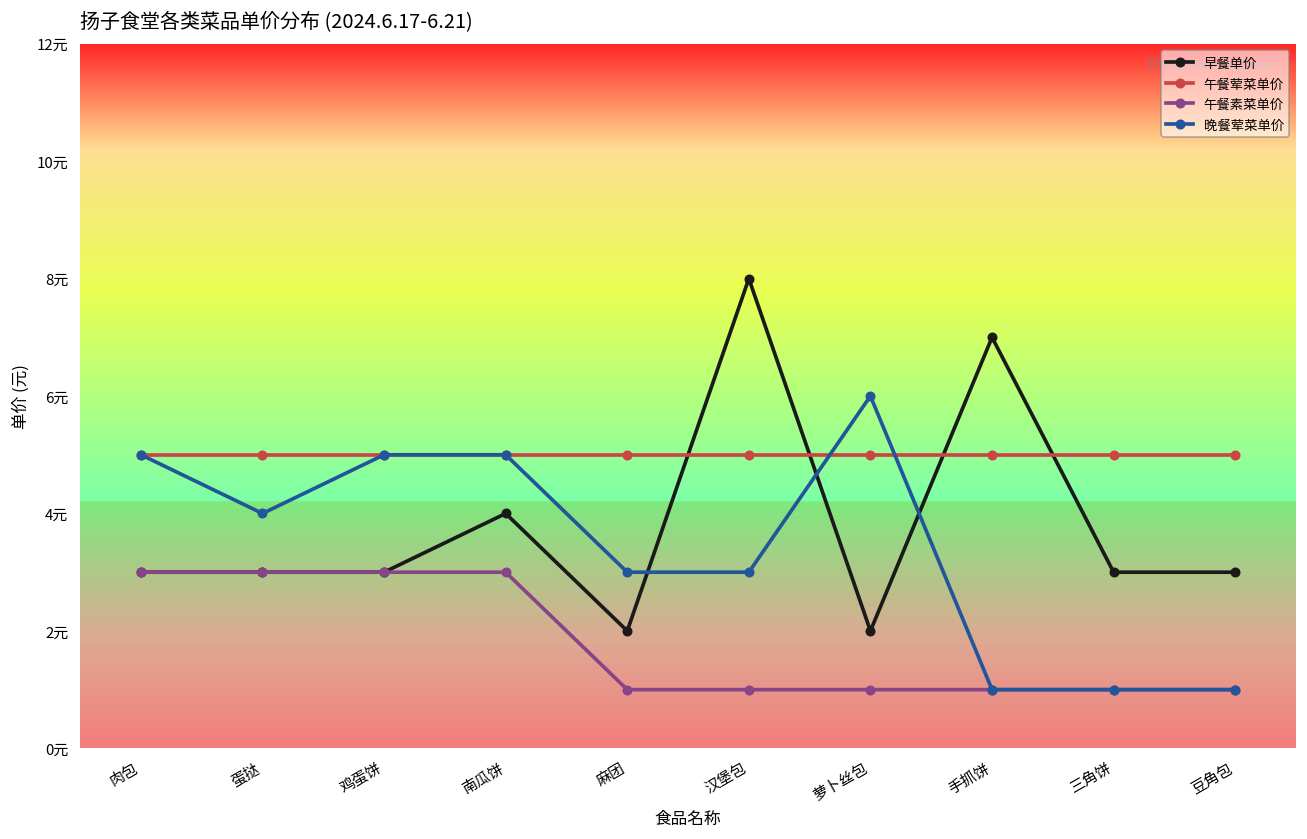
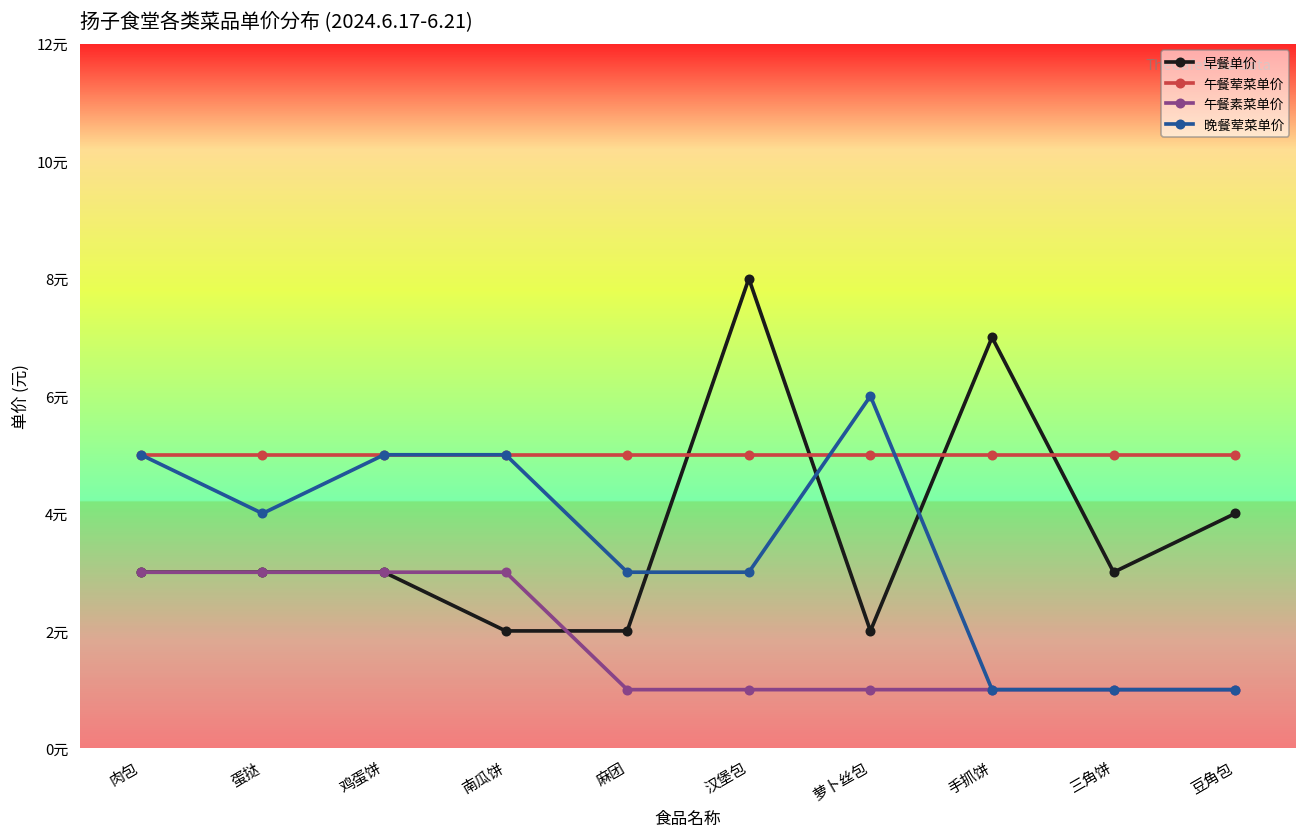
早餐单价, 南瓜饼: 4元 -> 2元
早餐单价, 豆角包: 3元 -> 4元
